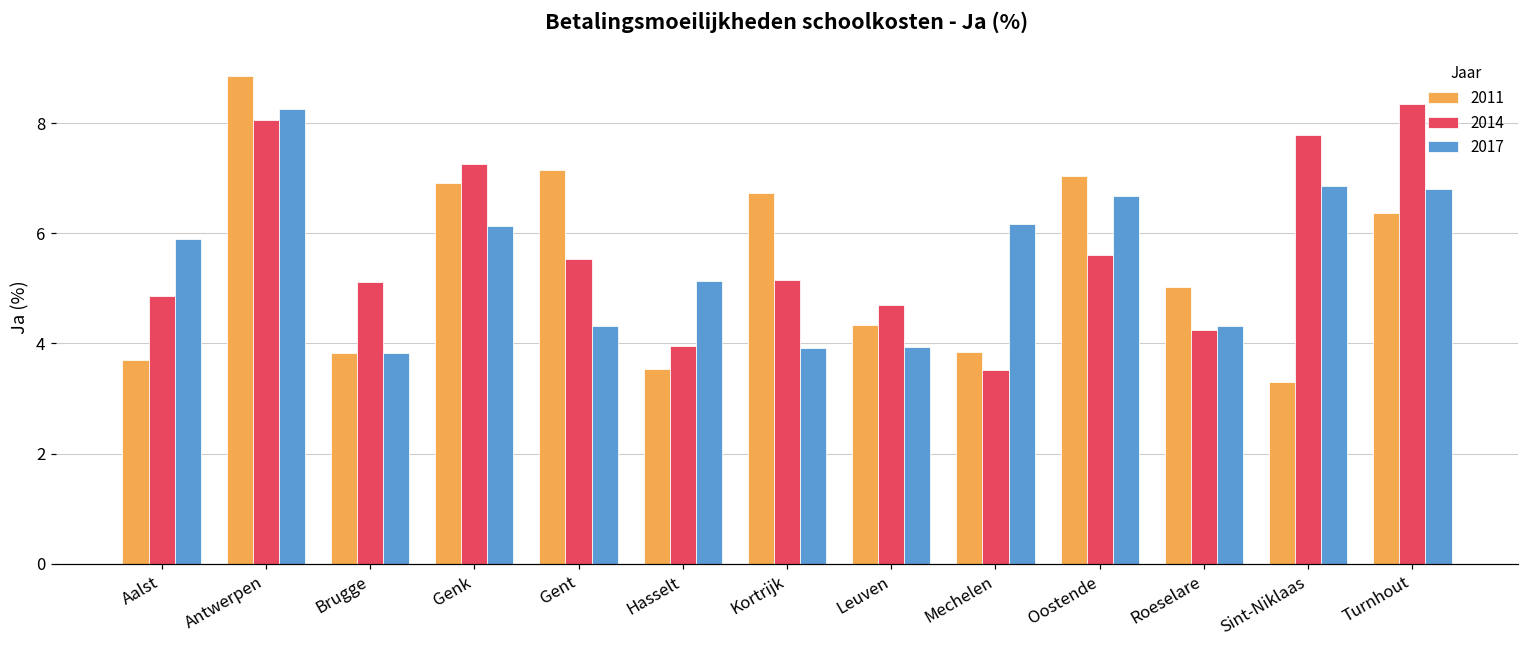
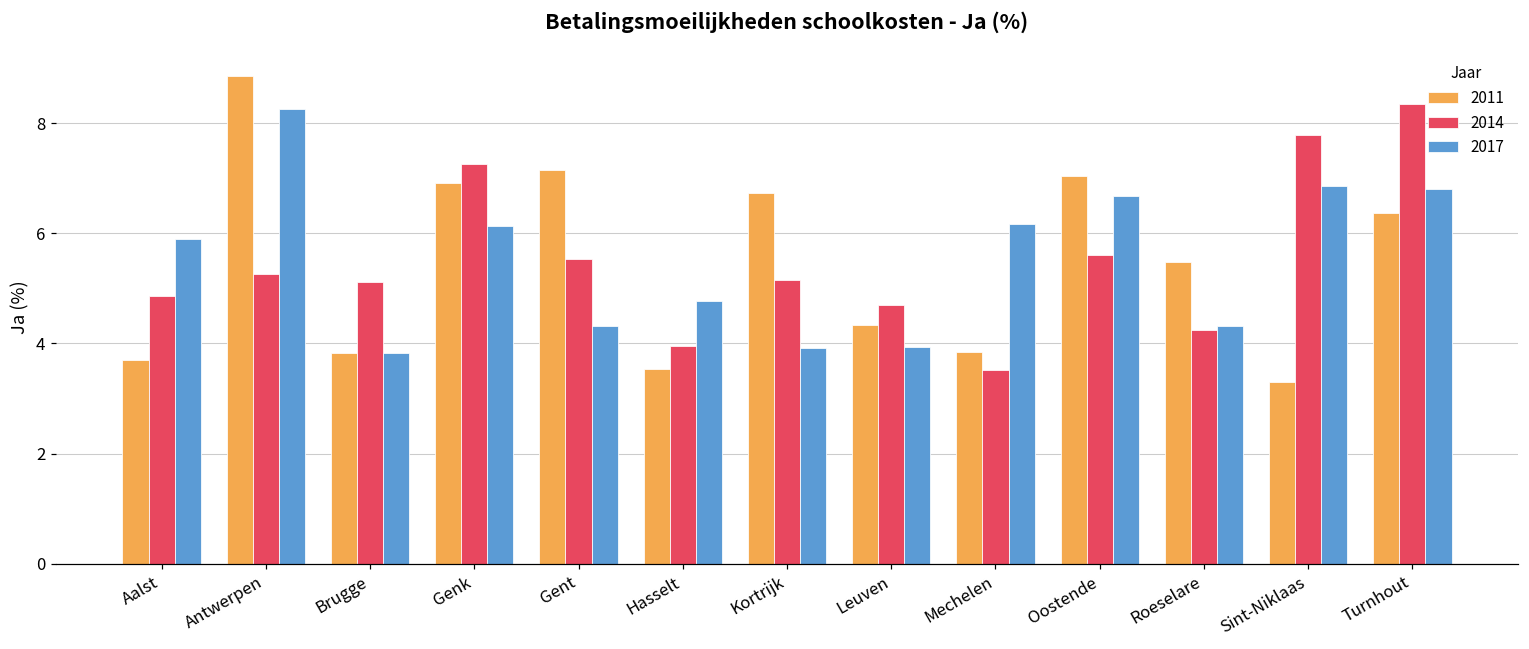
2014, Antwerpen: 8.0 -> 5.3
2017, Hasselt: 5.1 -> 4.8
2011, Roeselare: 5.0 -> 5.5
